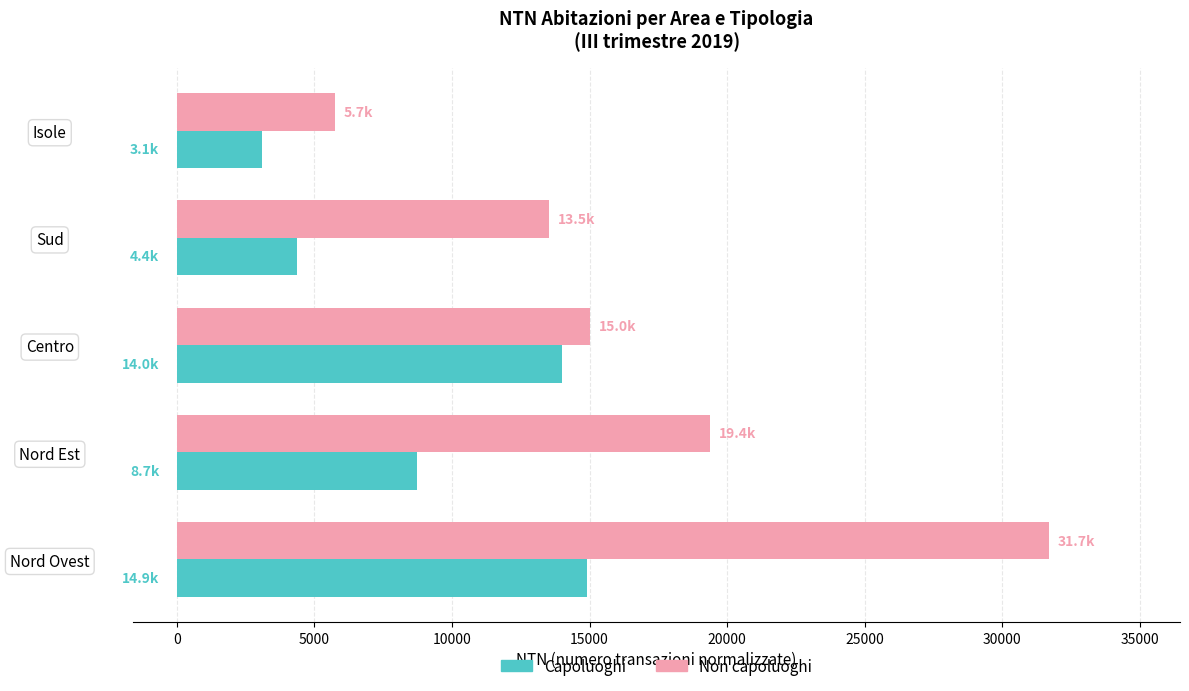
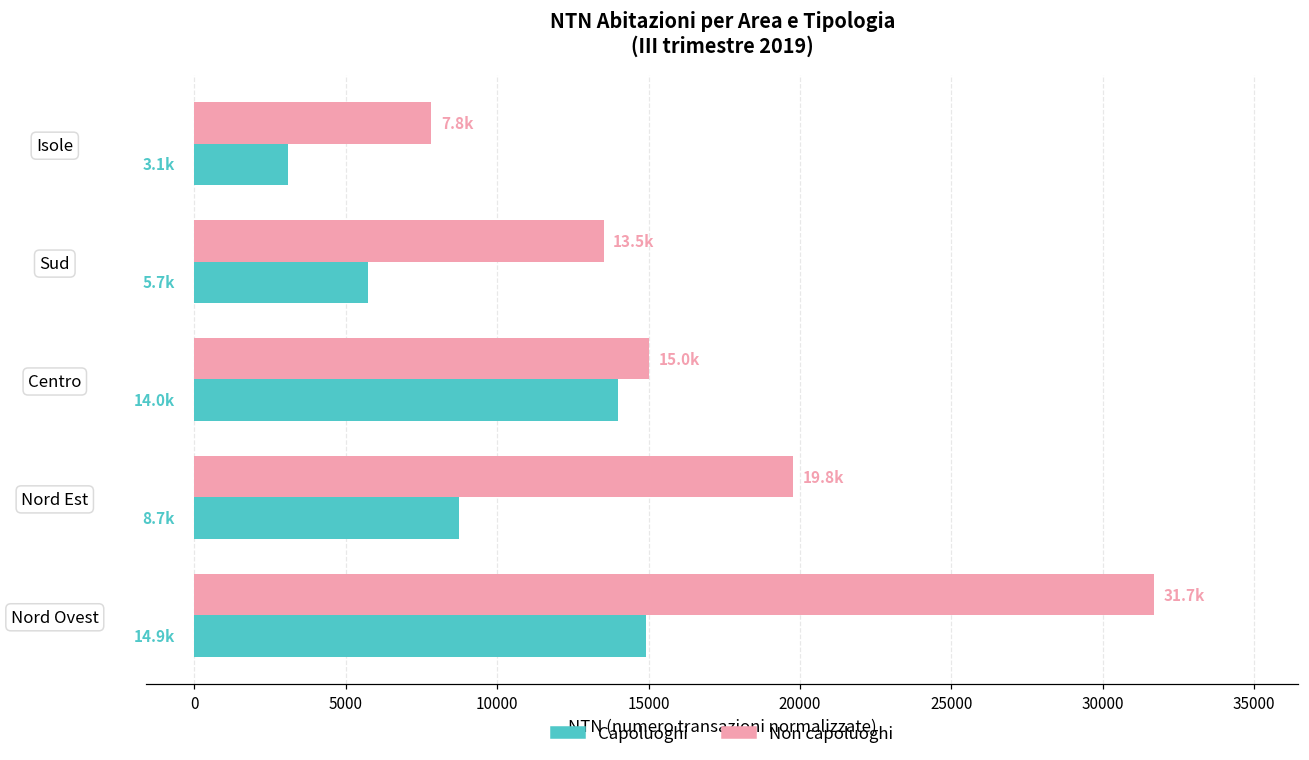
Non capoluoghi, Isole: 5.7k -> 7.8k
Capoluoghi, Sud: 4.4k -> 5.7k
Non capoluoghi, Nord Est: 19.4k -> 19.8k
